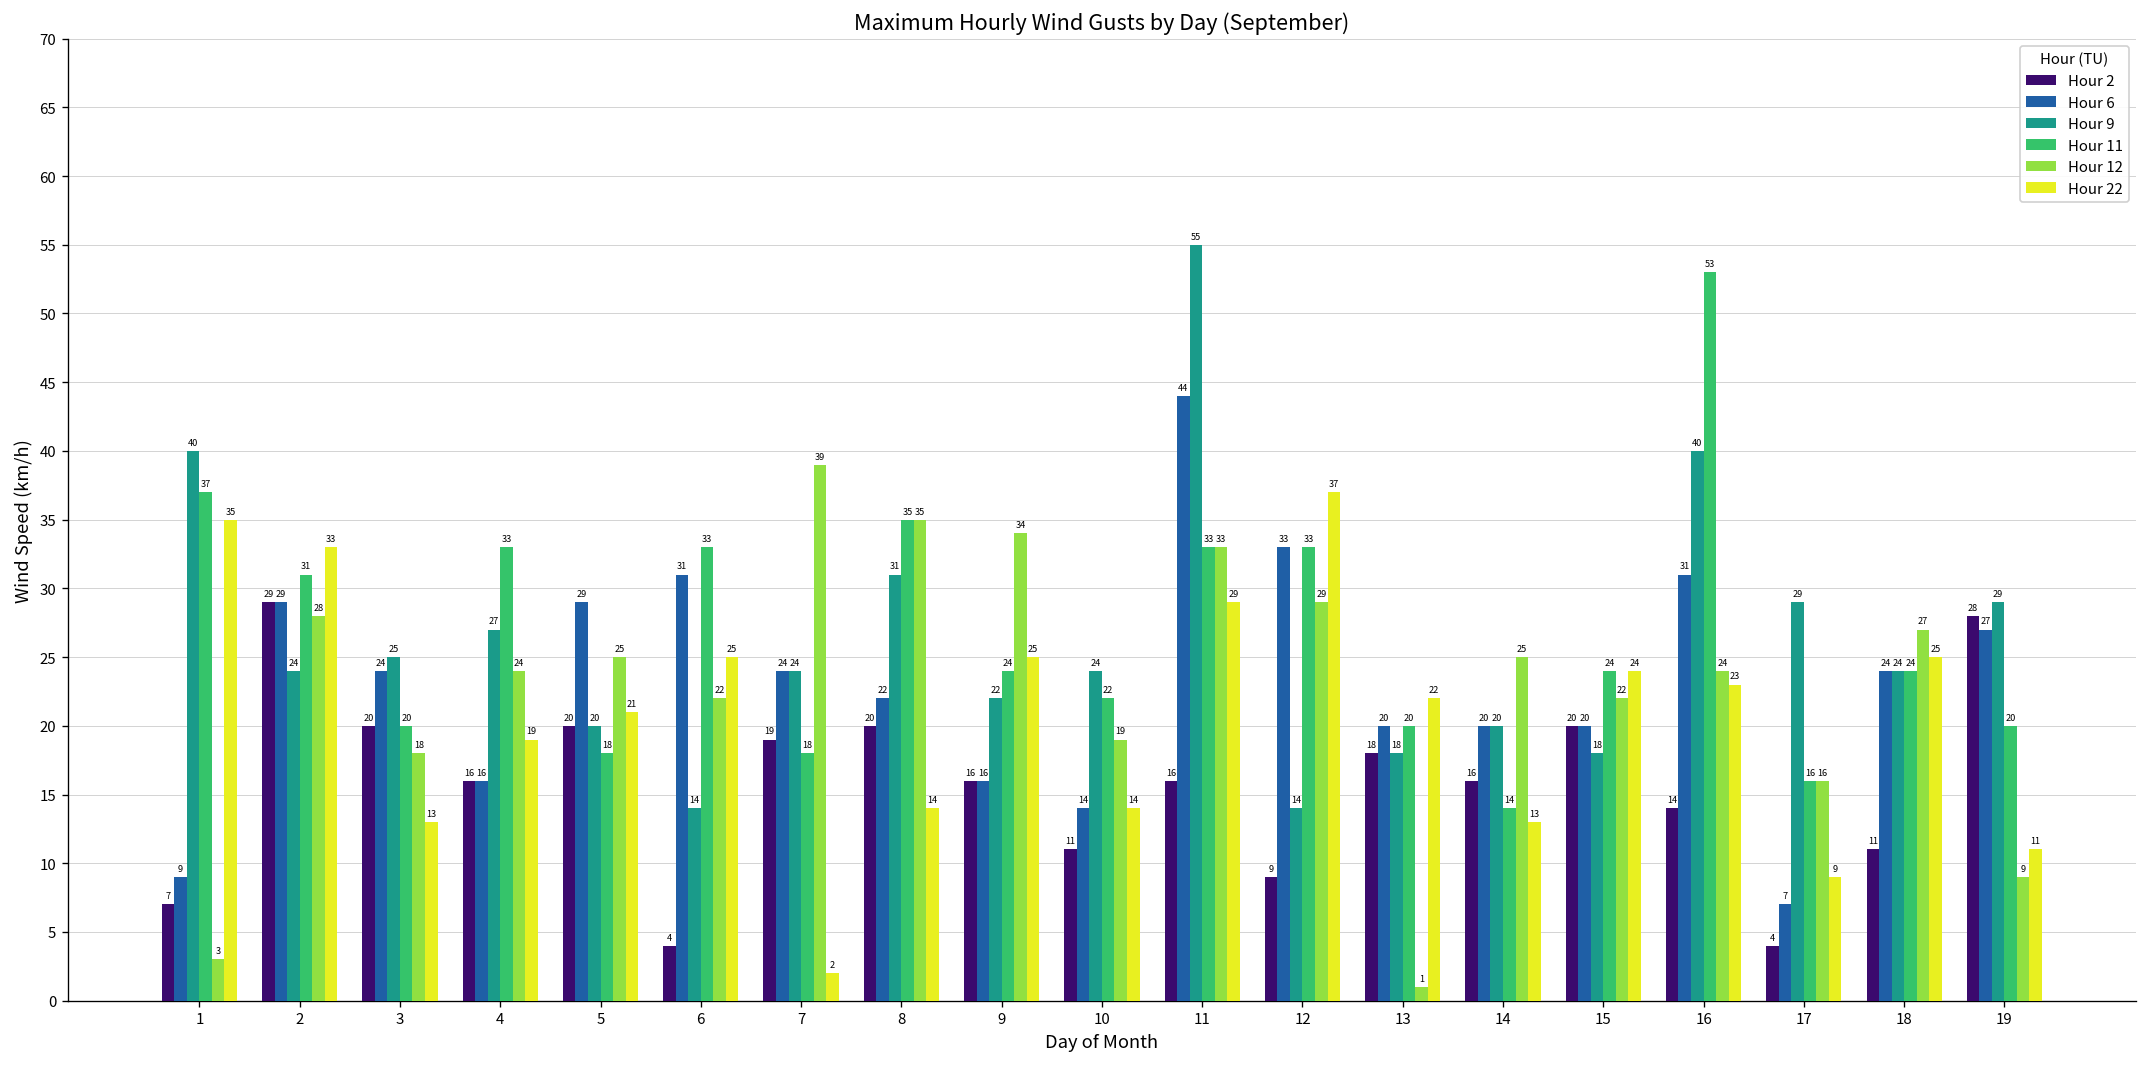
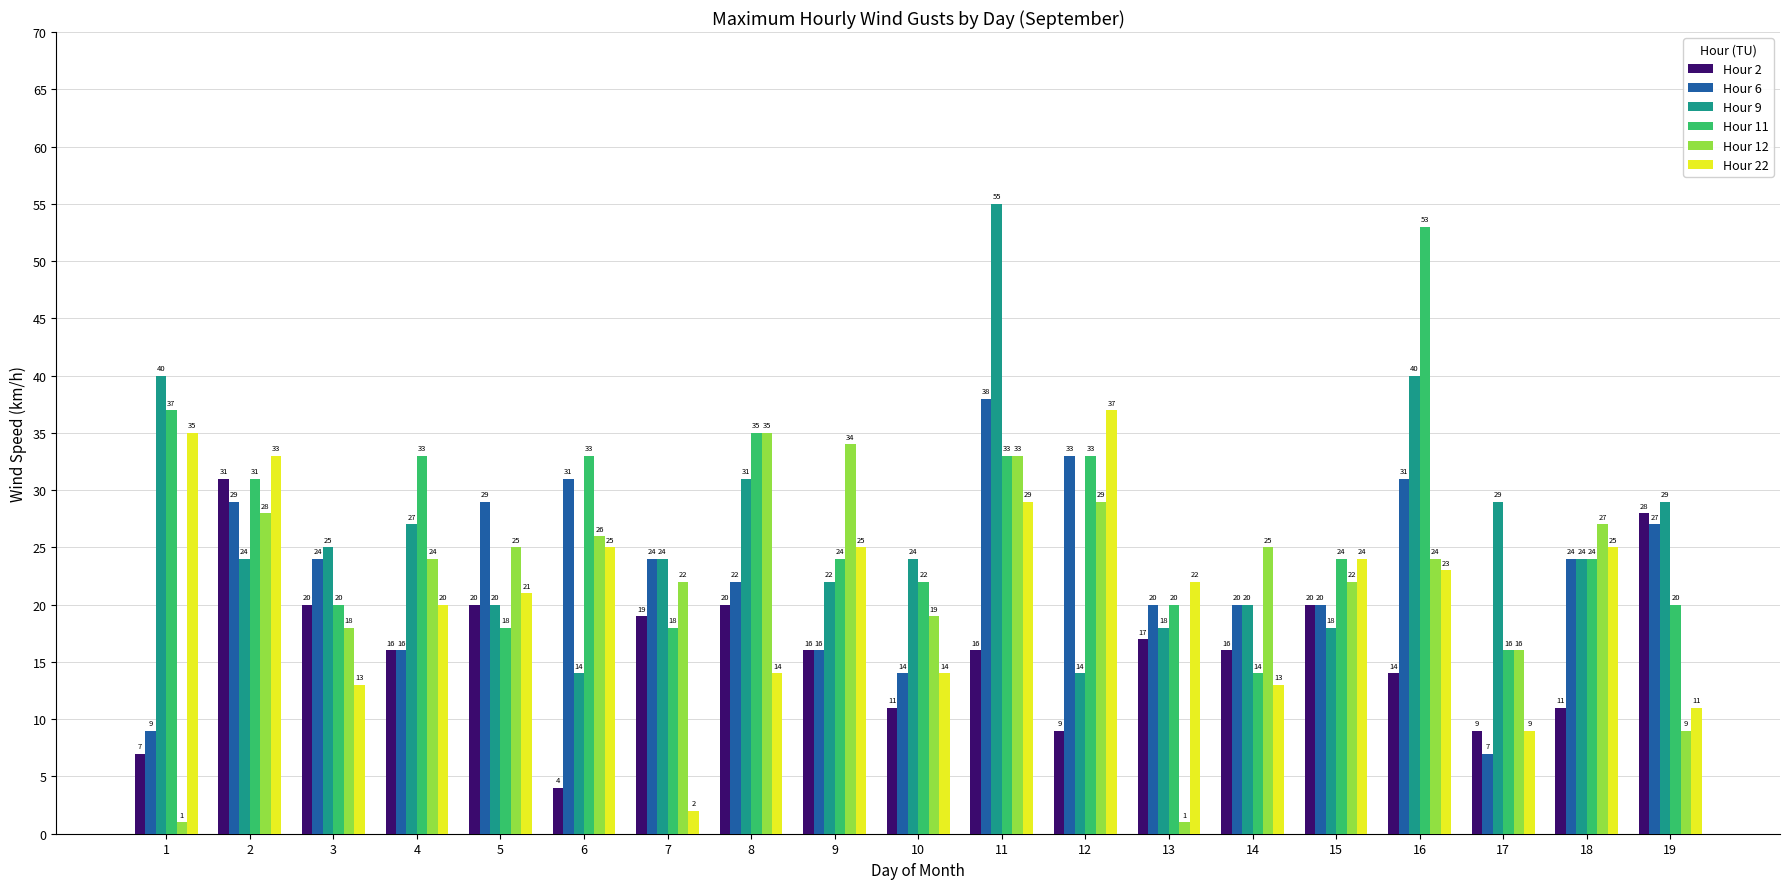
Hour 12, 1: 3 -> 1
Hour 2, 2: 29 -> 31
Hour 22, 4: 19 -> 20
Hour 12, 6: 22 -> 26
Hour 12, 7: 39 -> 22
Hour 6, 11: 44 -> 38
Hour 2, 13: 18 -> 17
Hour 2, 17: 4 -> 9
